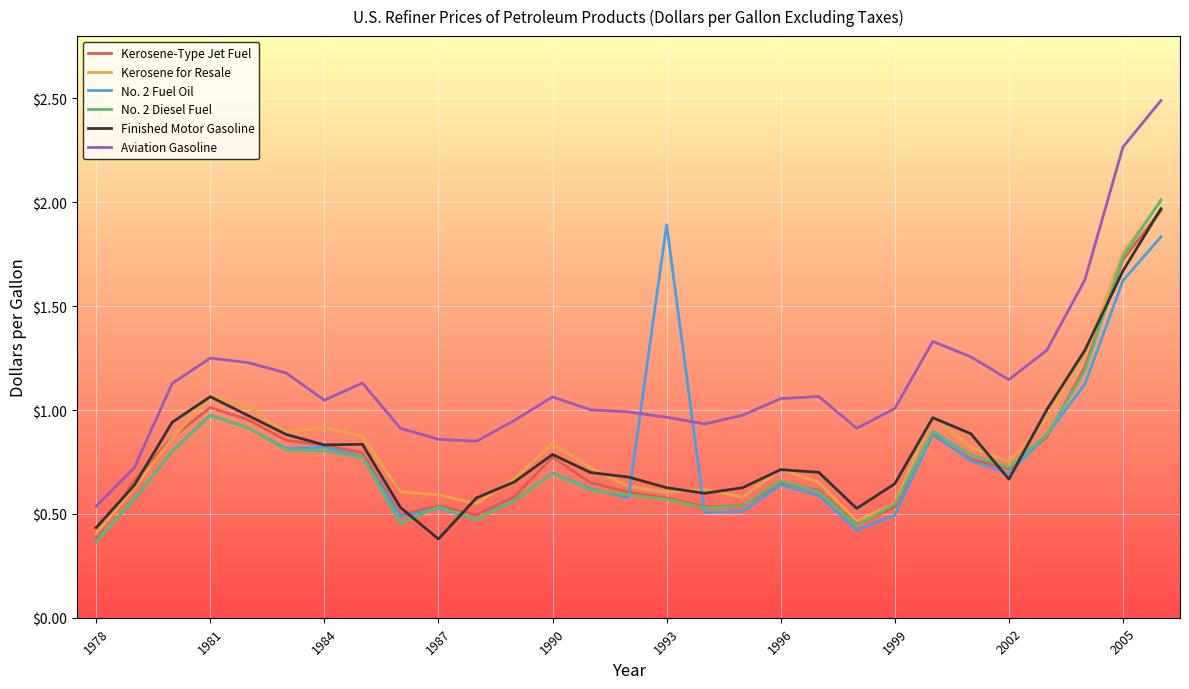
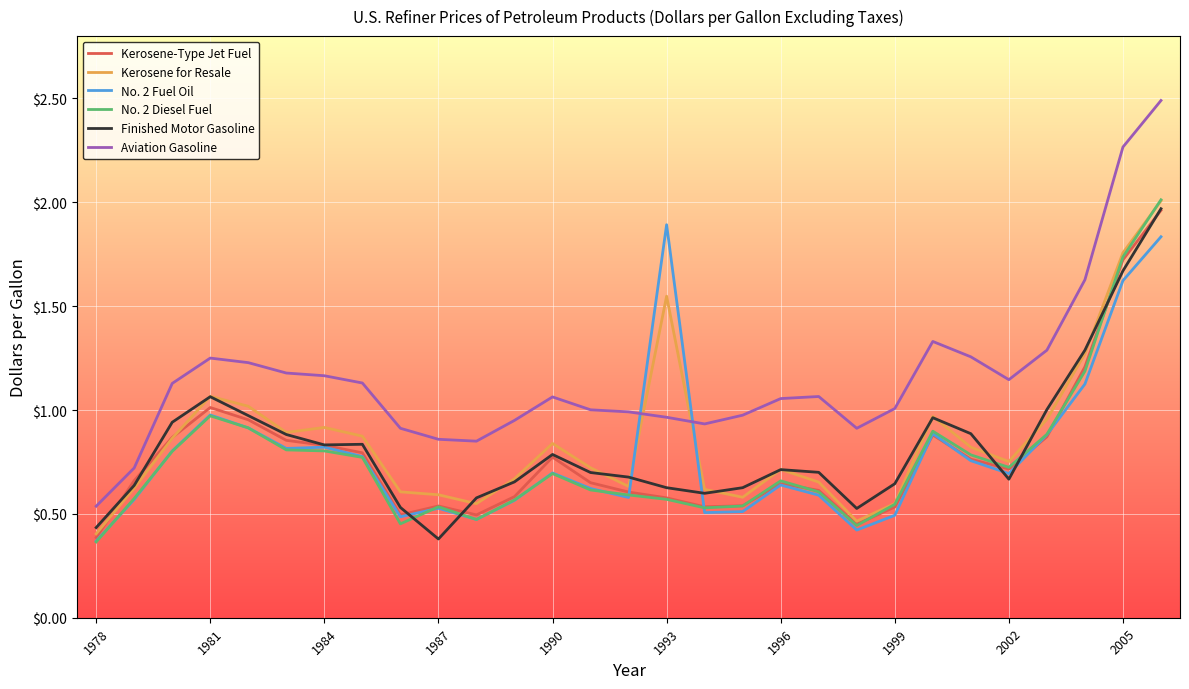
Aviation Gasoline, 1984: $1.05 -> $1.17
Kerosene for Resale, 1993: $0.60 -> $1.55
